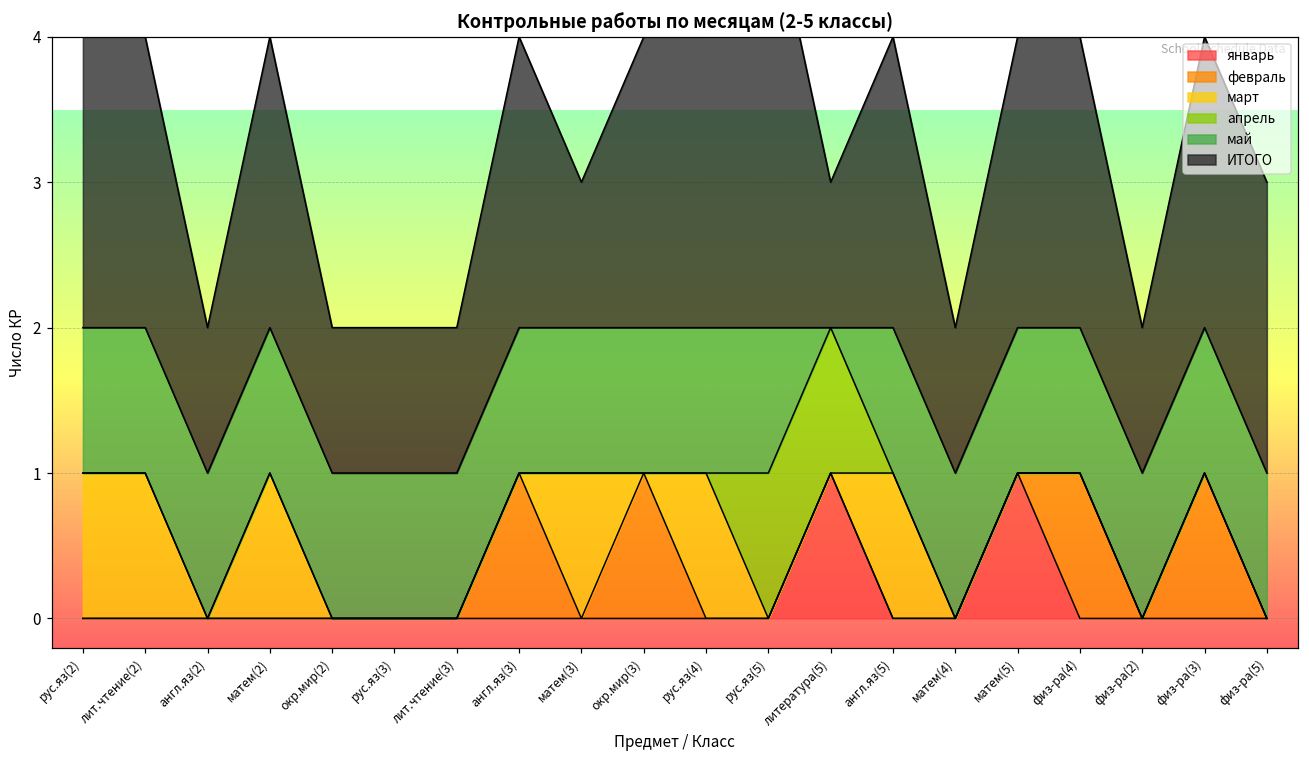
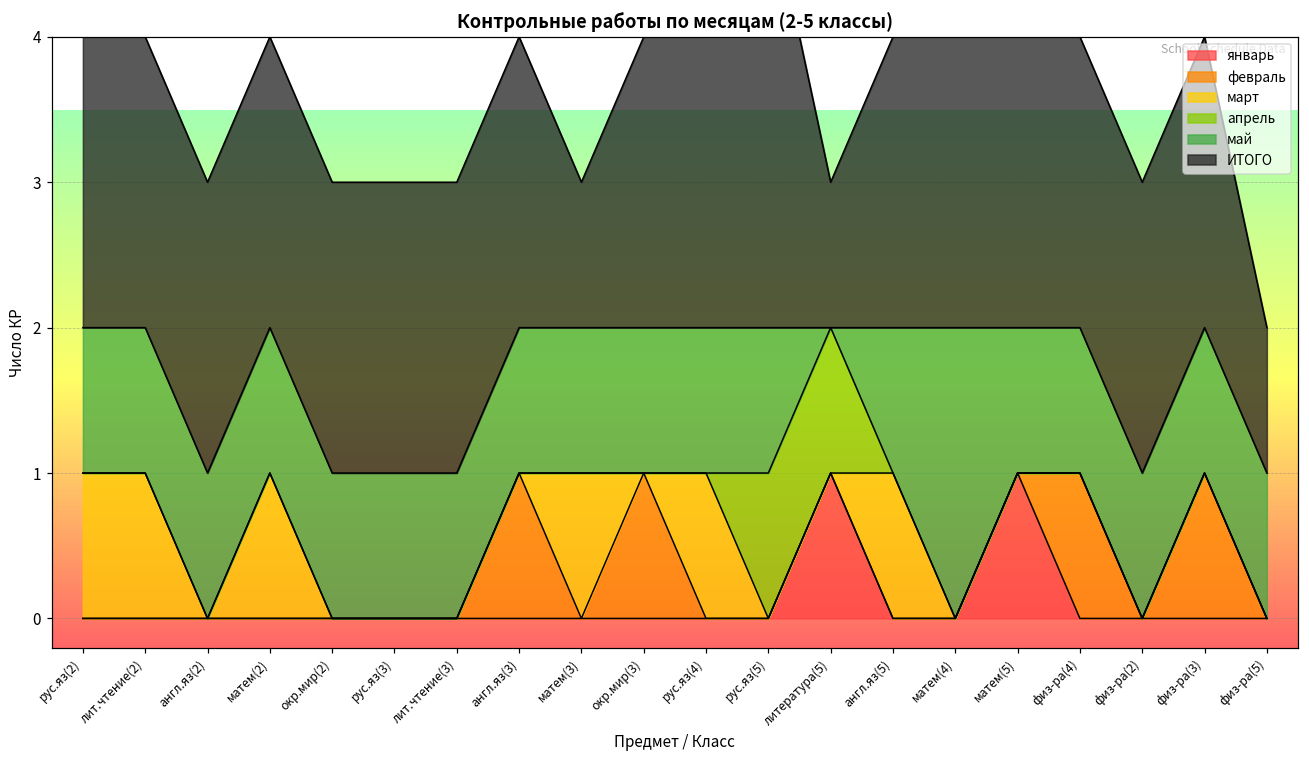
ИТОГО, англ.яз(2): 1 -> 2
ИТОГО, окр.мир(2): 1 -> 2
ИТОГО, рус.яз(3): 1 -> 2
ИТОГО, лит.чтение(3): 1 -> 2
май, матем(4): 1 -> 2
ИТОГО, матем(4): 1 -> 2
ИТОГО, физ-ра(2): 1 -> 2
ИТОГО, физ-ра(5): 2 -> 1
